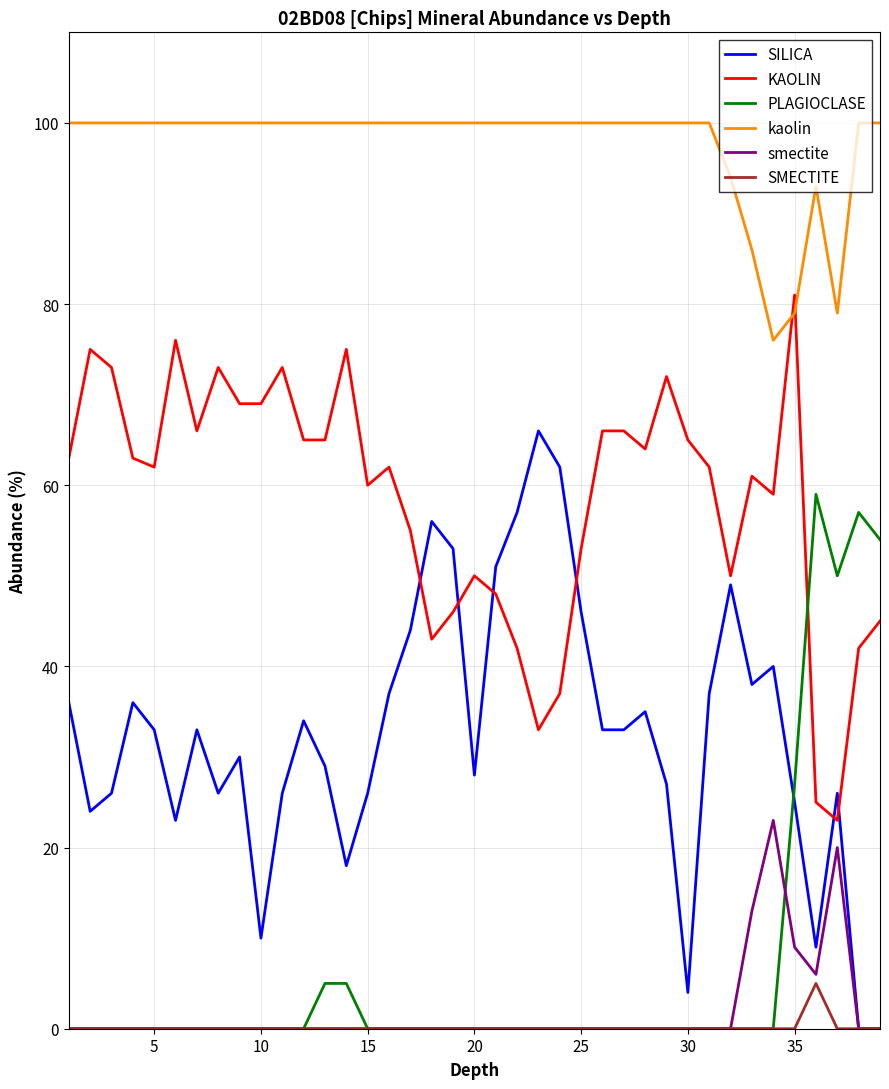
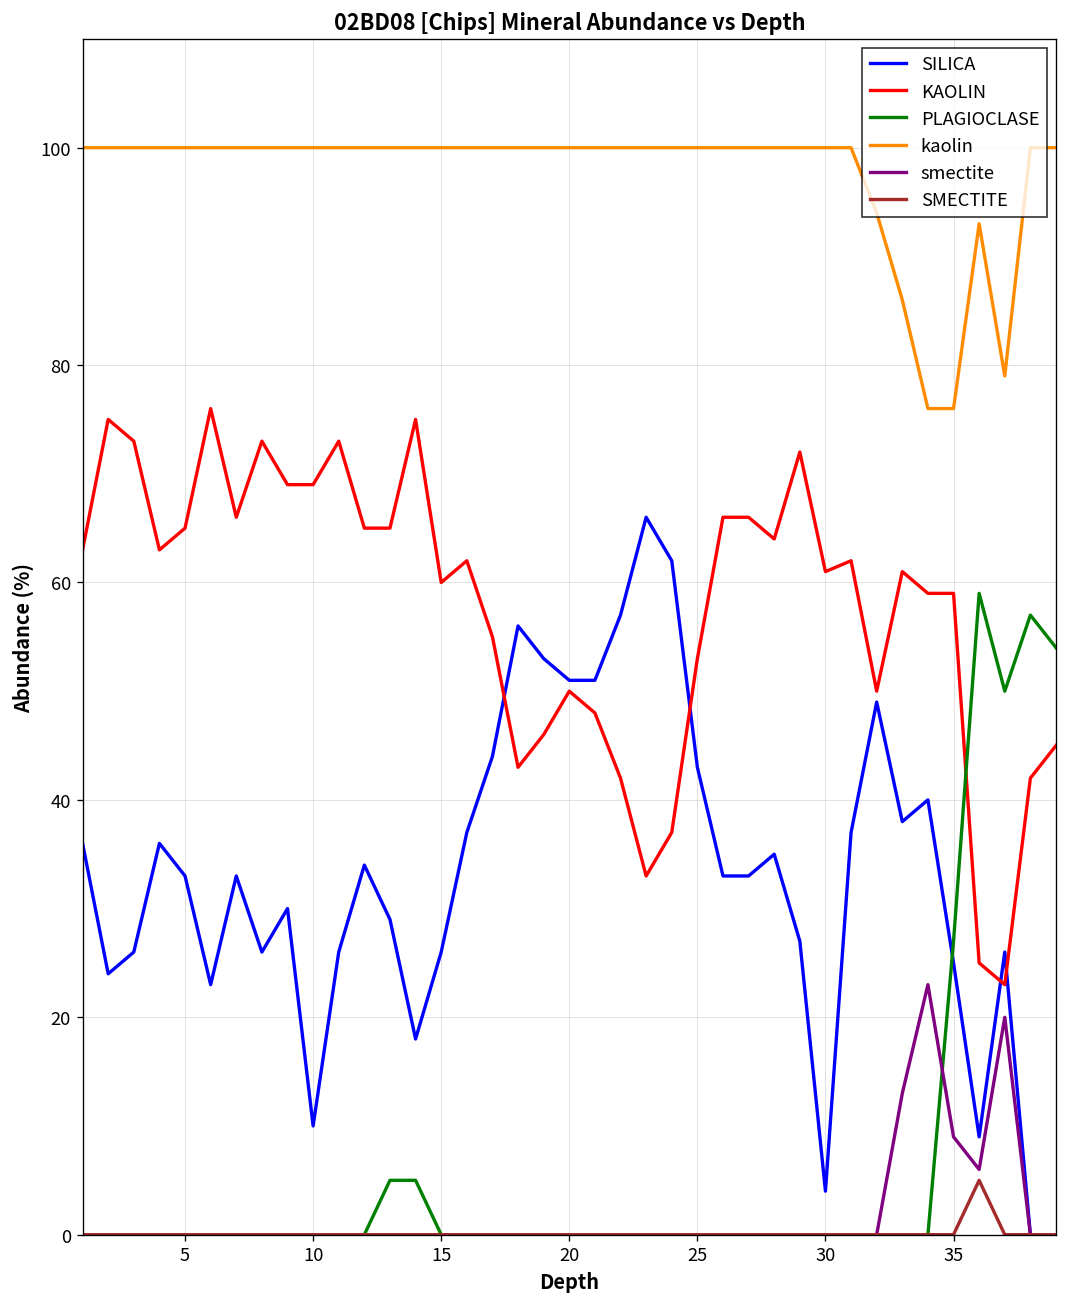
KAOLIN, 5: 62 -> 65
SILICA, 20: 28 -> 51
SILICA, 25: 46 -> 43
KAOLIN, 30: 65 -> 61
KAOLIN, 35: 81 -> 59
kaolin, 35: 79 -> 76
